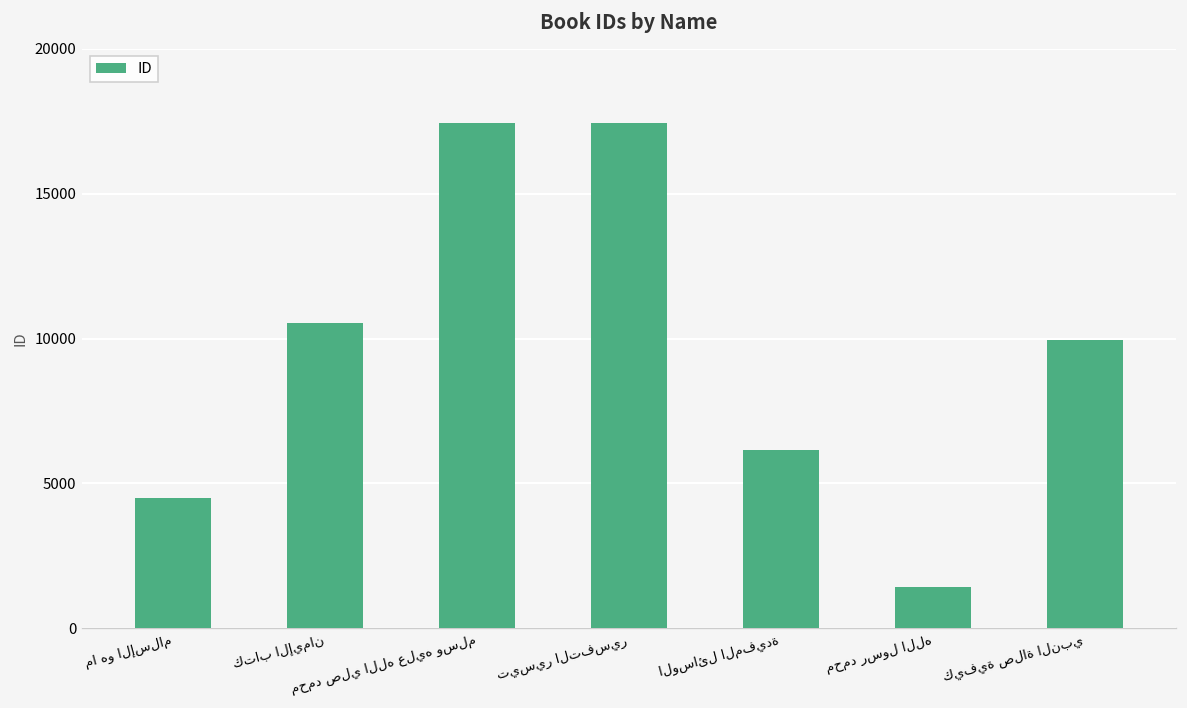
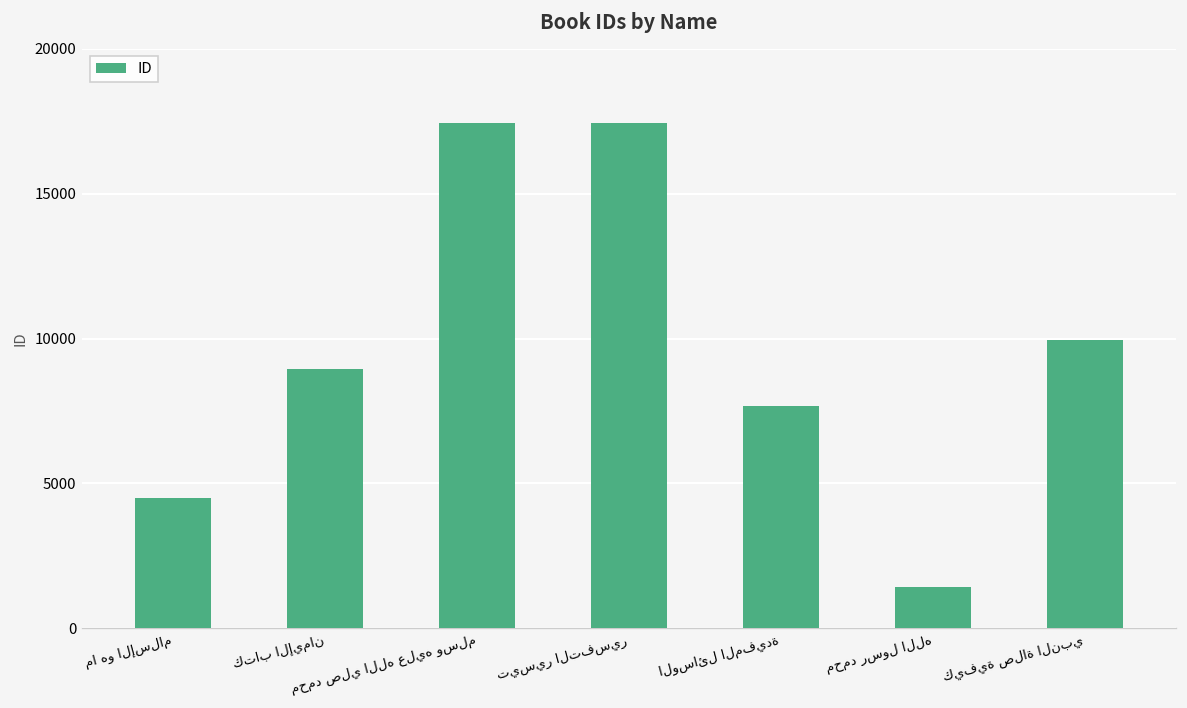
كتاب الإيمان: 10500 -> 9000
الوسائل المفيدة: 6200 -> 7700
